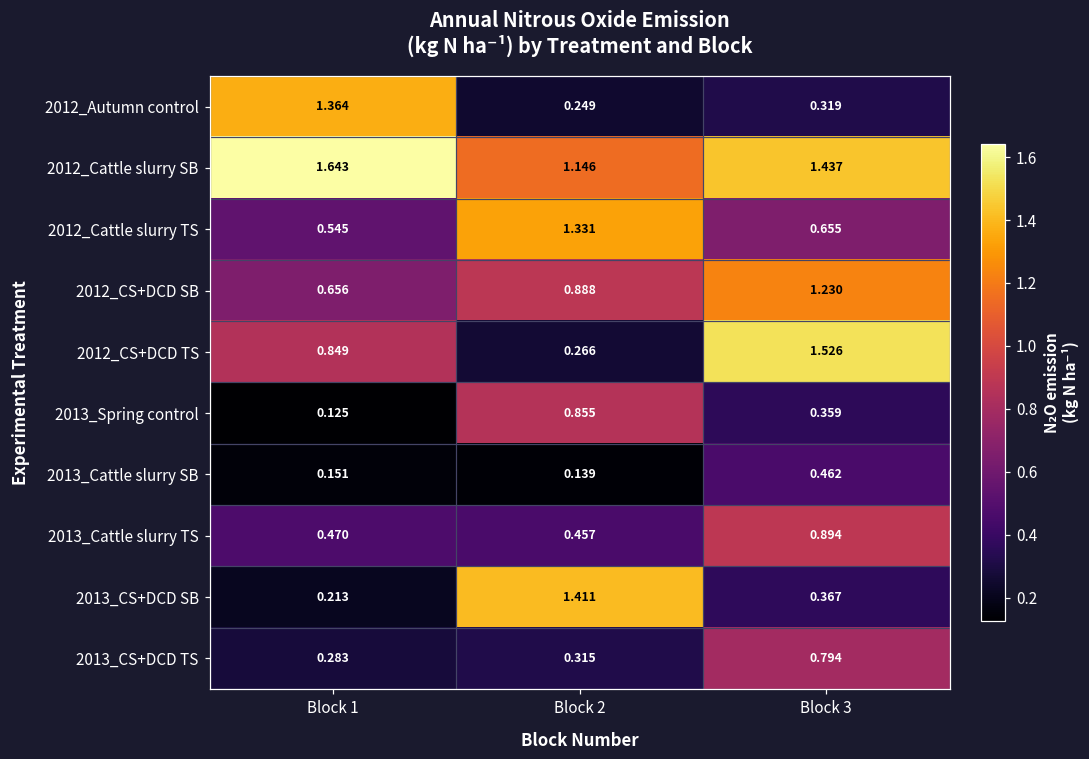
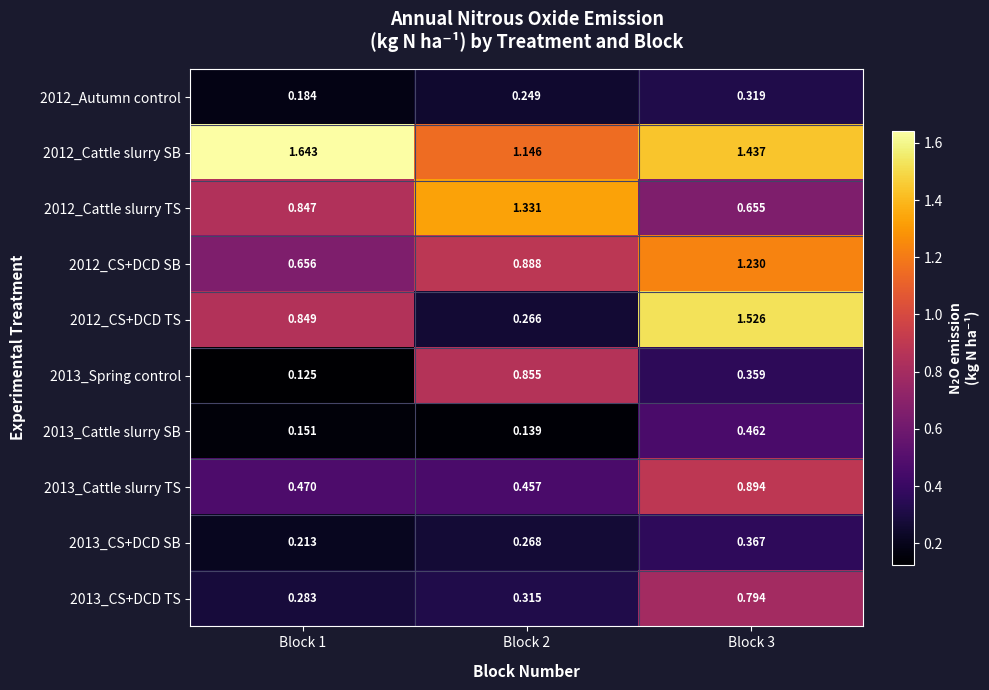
2012_Autumn control, Block 1: 1.364 -> 0.184
2012_Cattle slurry TS, Block 1: 0.545 -> 0.847
2013_CS+DCD SB, Block 2: 1.411 -> 0.268
